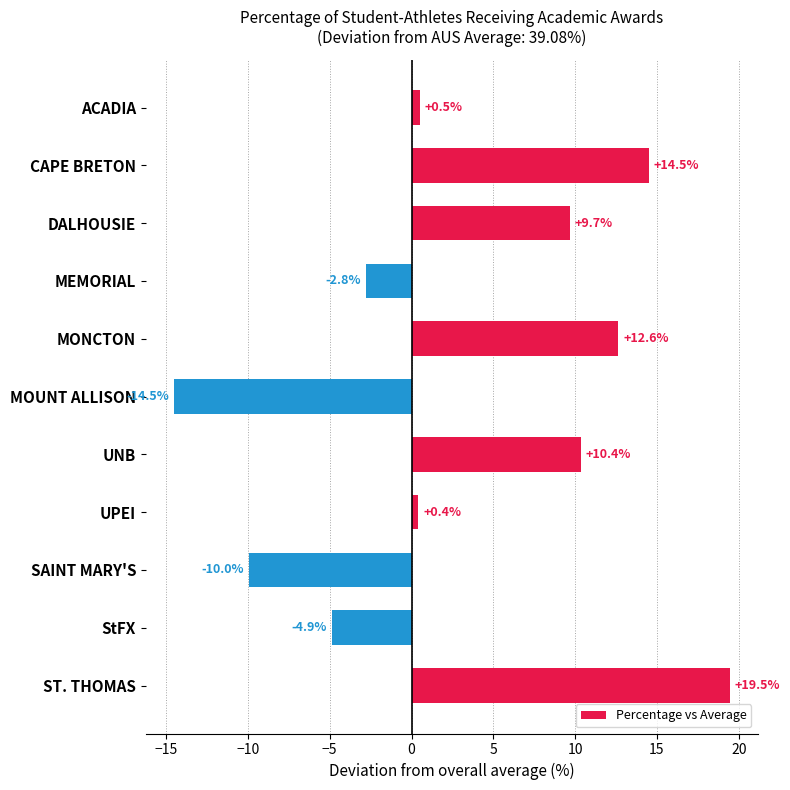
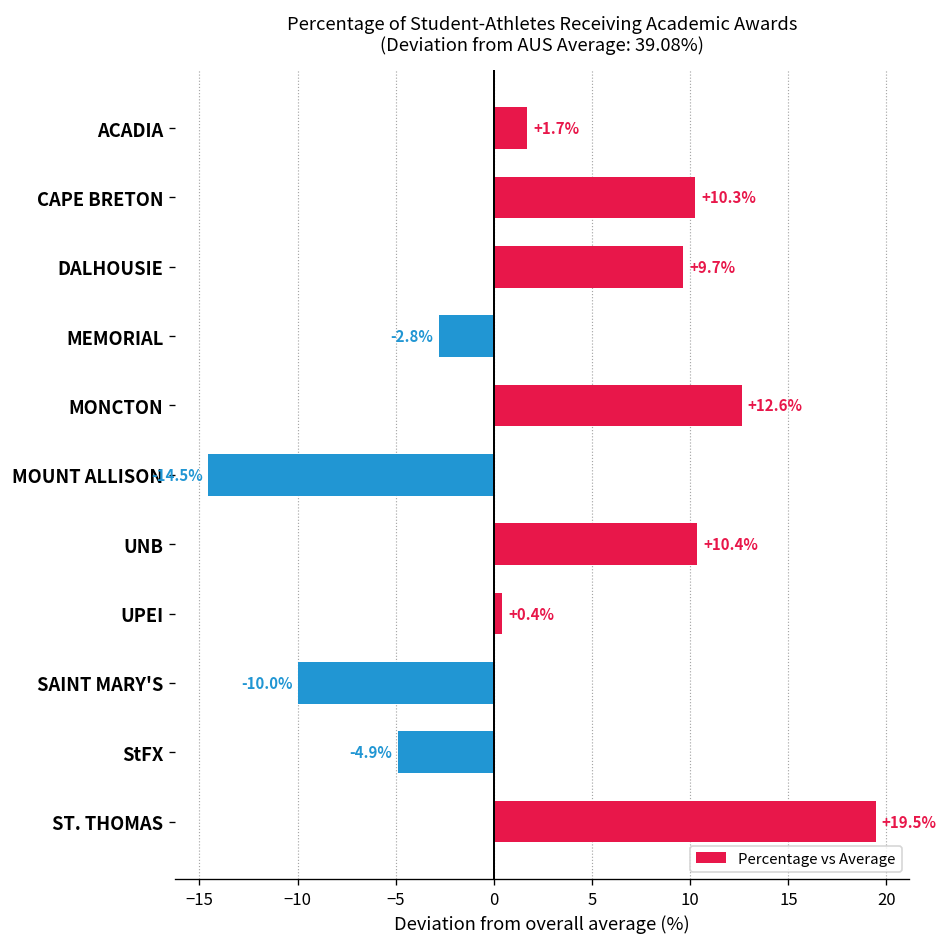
ACADIA: +0.5% -> +1.7%
CAPE BRETON: +14.5% -> +10.3%
